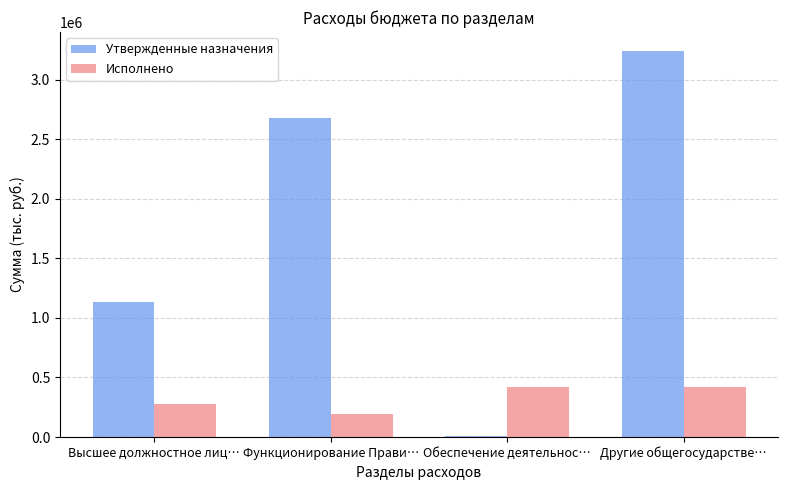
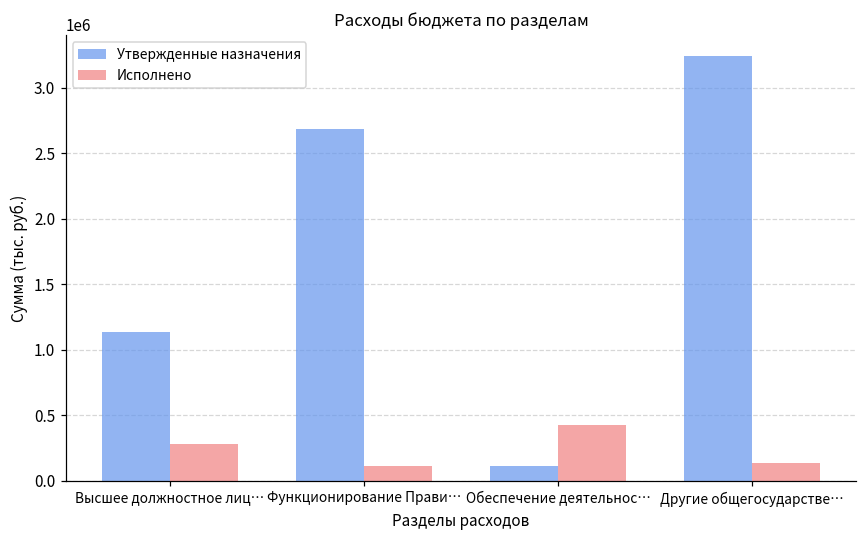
Исполнено, Функционирование Прави…: 190000 -> 110000
Утвержденные назначения, Обеспечение деятельнос…: 10000 -> 110000
Исполнено, Другие общегосударстве…: 420000 -> 140000
